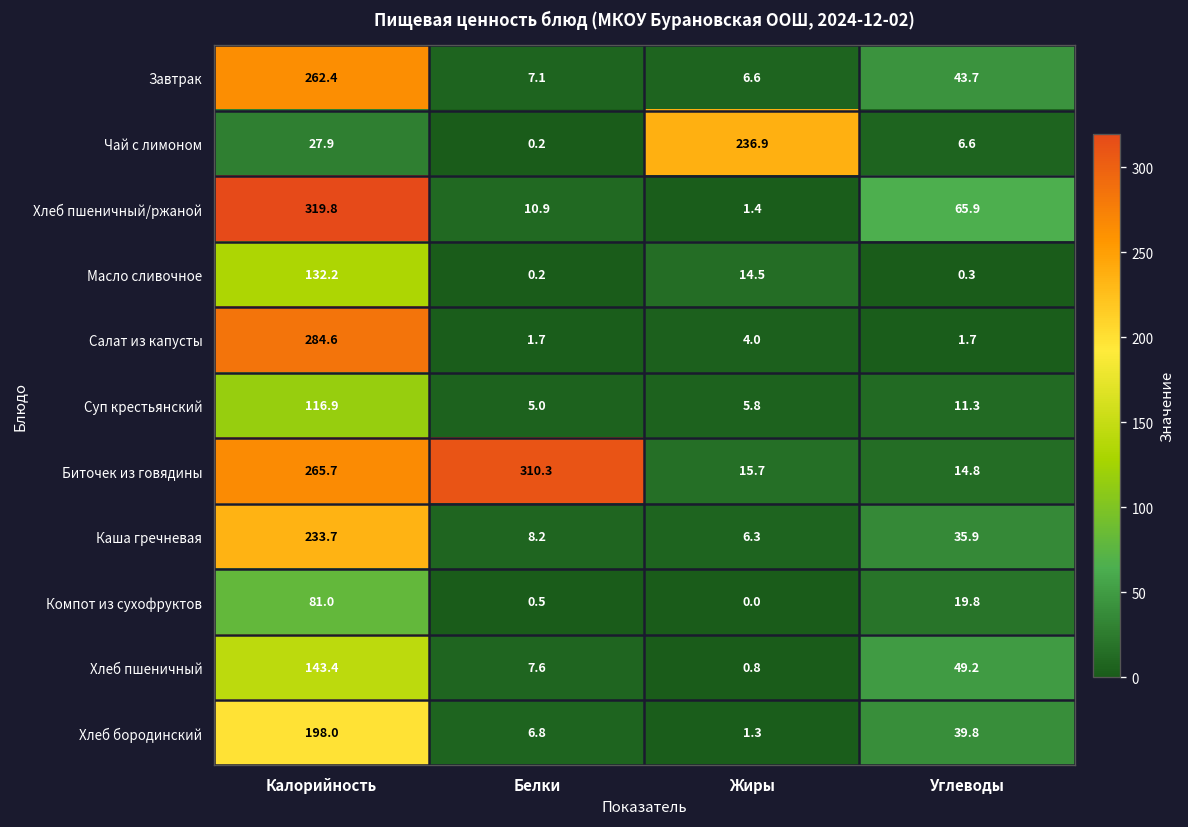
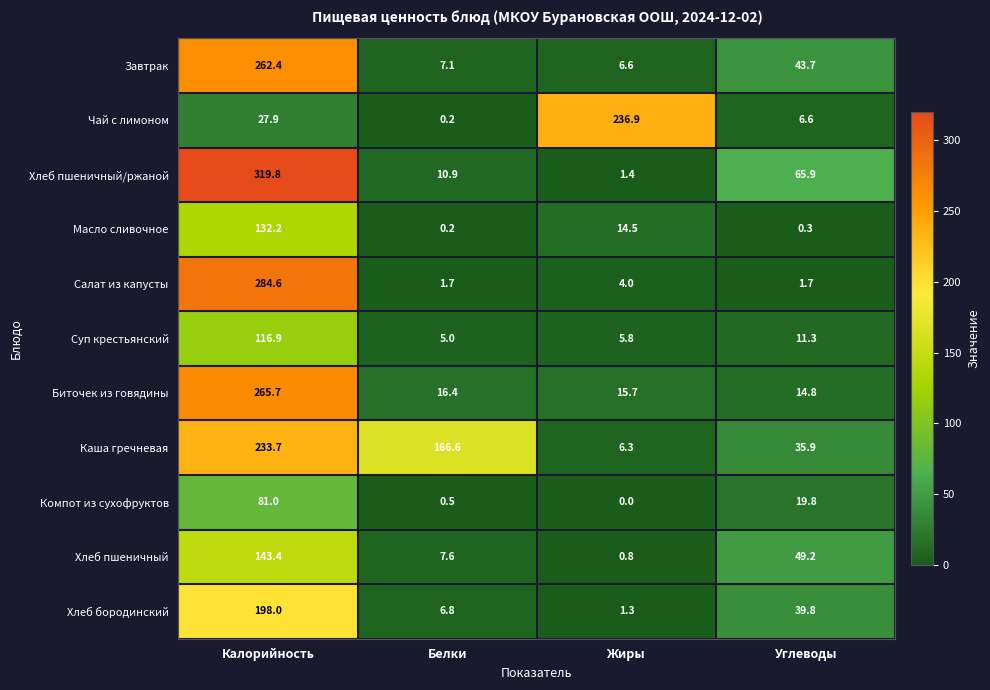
Биточек из говядины, Белки: 310.3 -> 16.4
Каша гречневая, Белки: 8.2 -> 166.6
